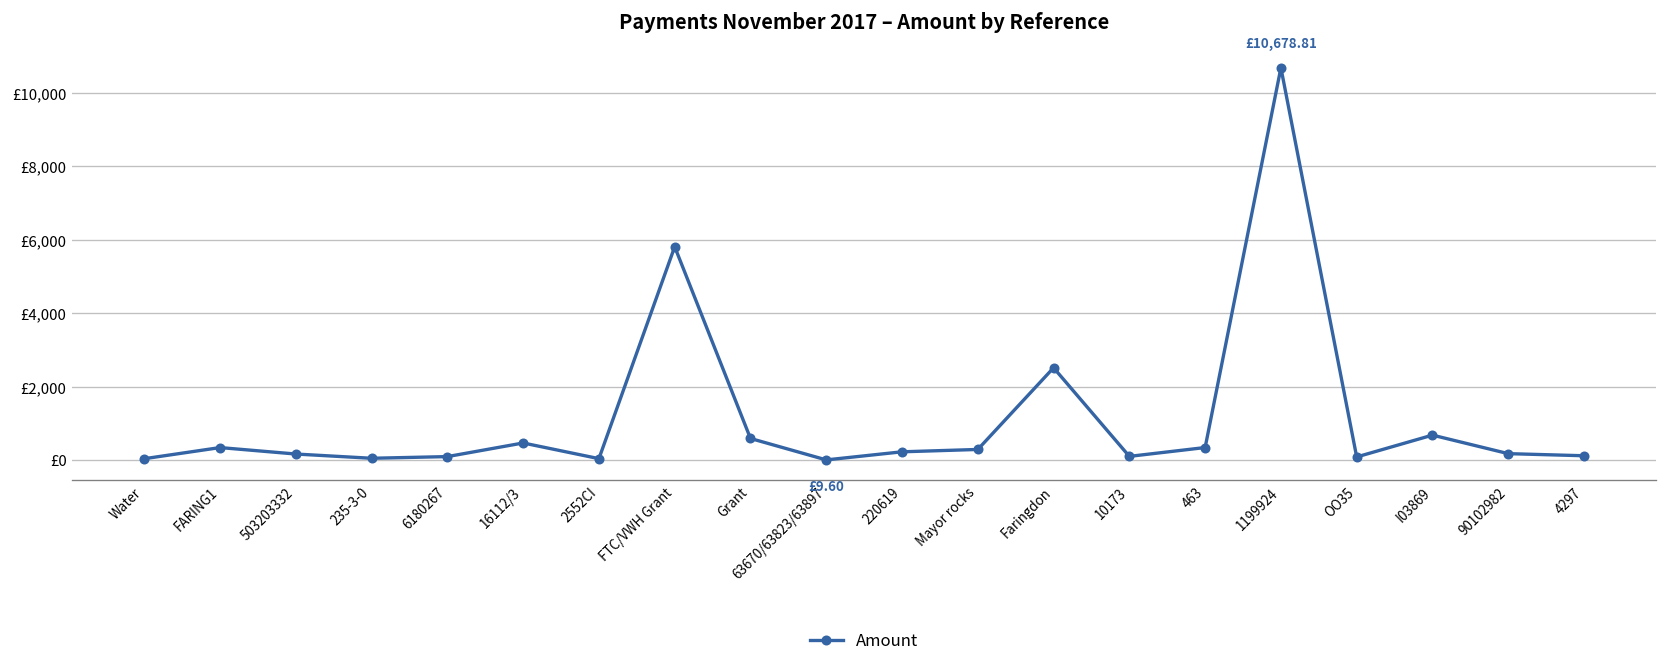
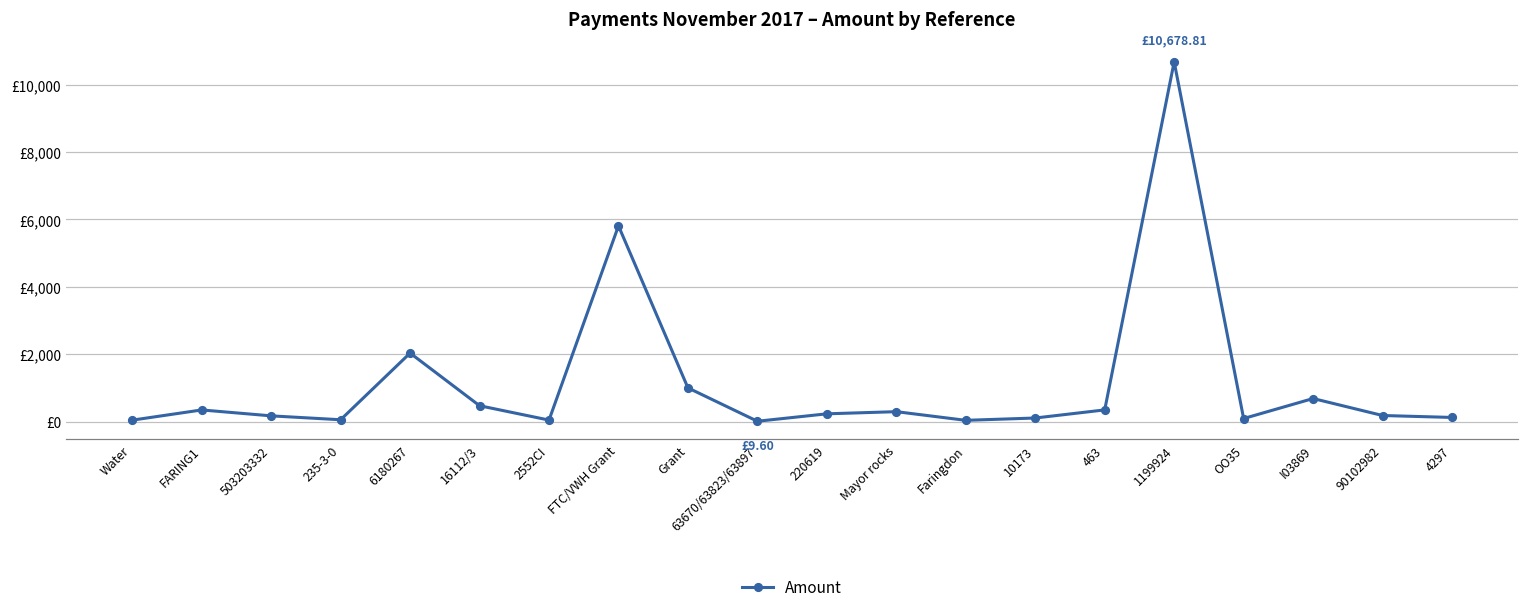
6180267: £100 -> £2,000
Grant: £600 -> £1,000
Faringdon: £2,500 -> £0
